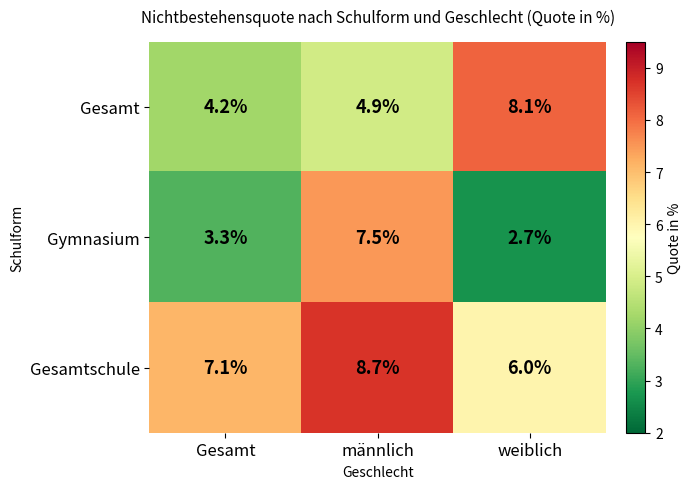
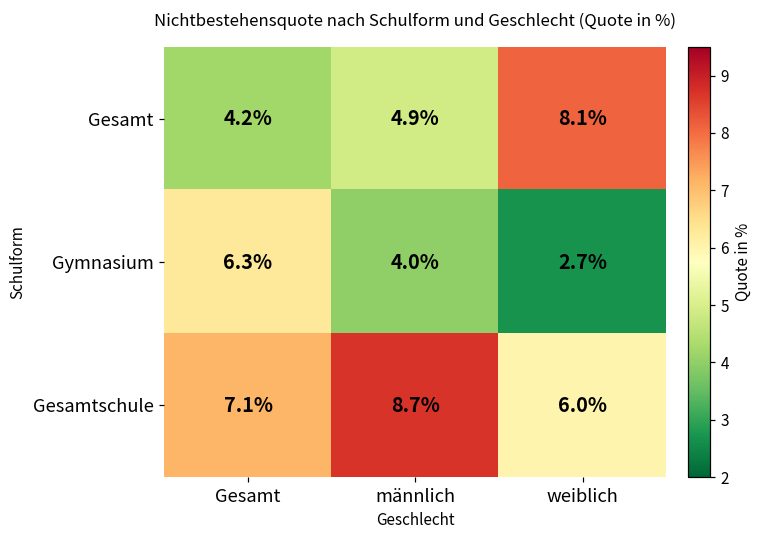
Gymnasium, Gesamt: 3.3% -> 6.3%
Gymnasium, männlich: 7.5% -> 4.0%
